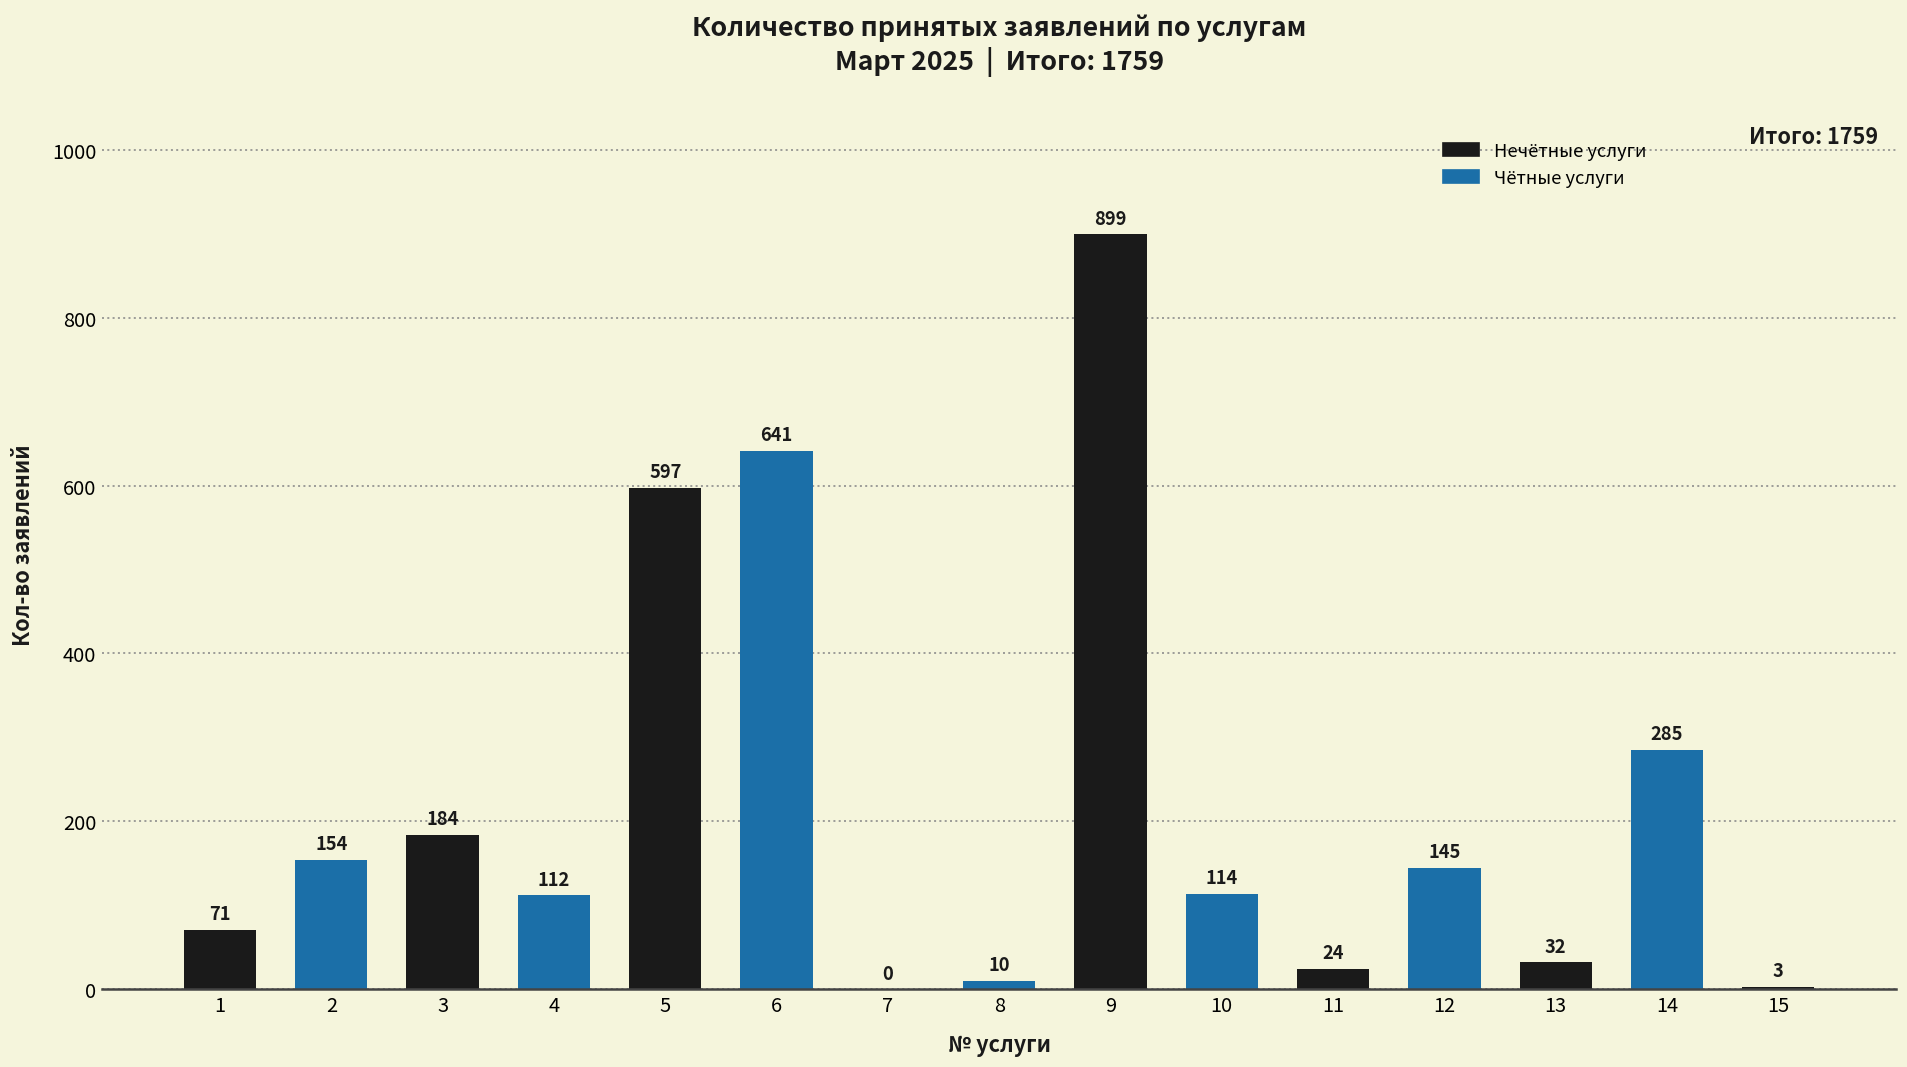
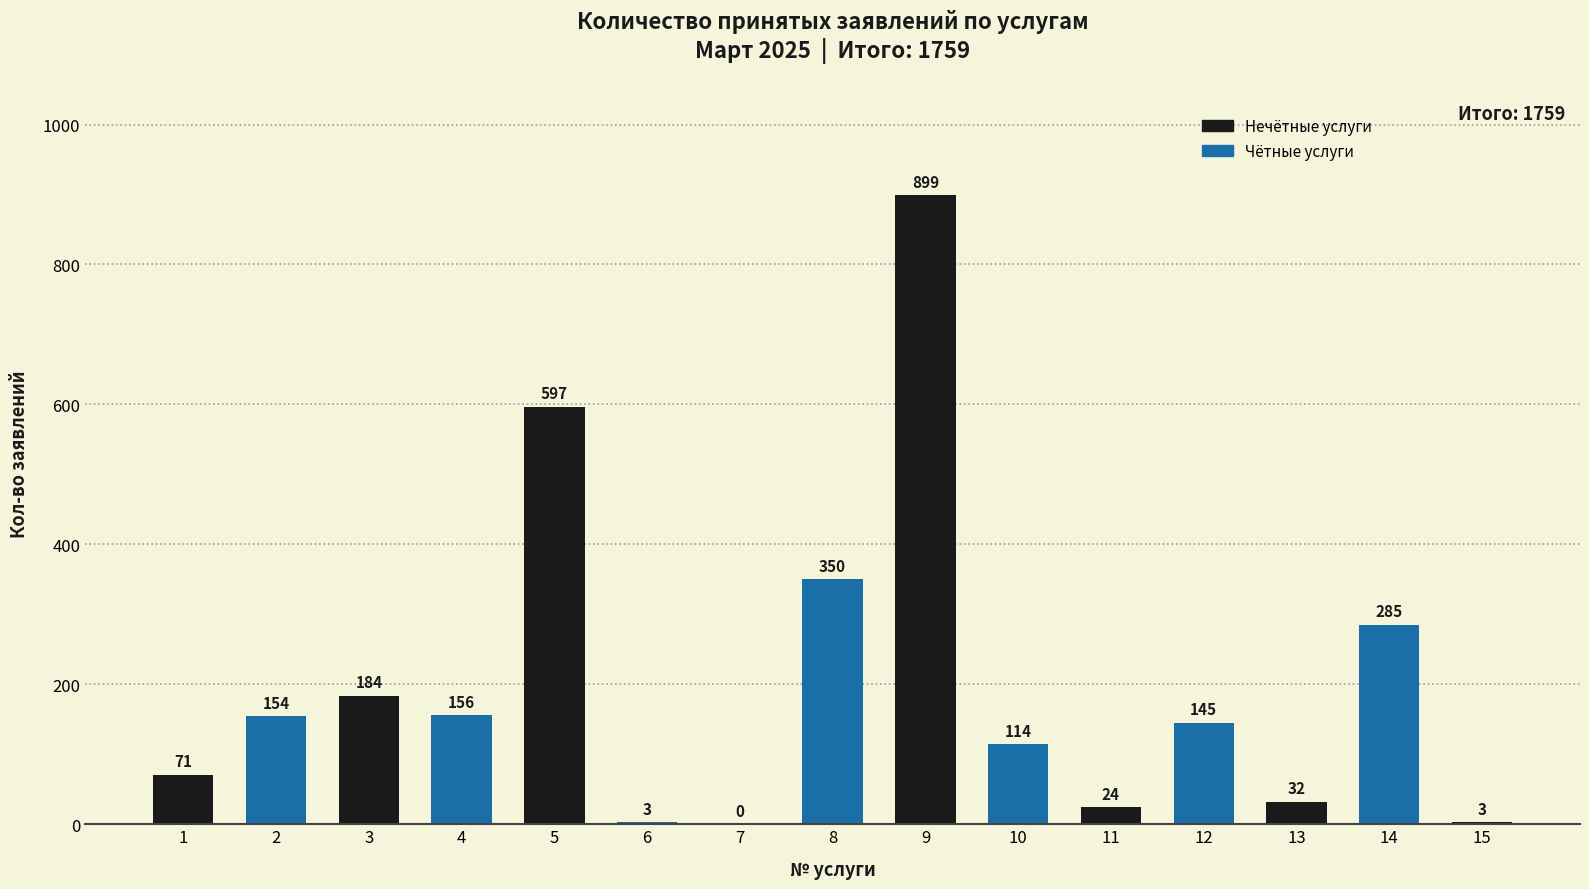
4: 112 -> 156
6: 641 -> 3
8: 10 -> 350
